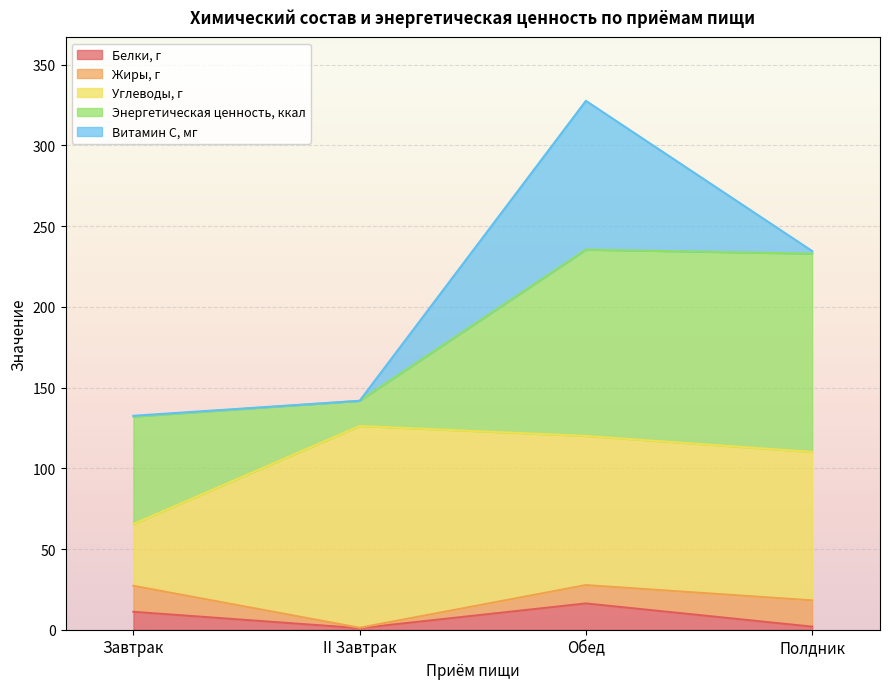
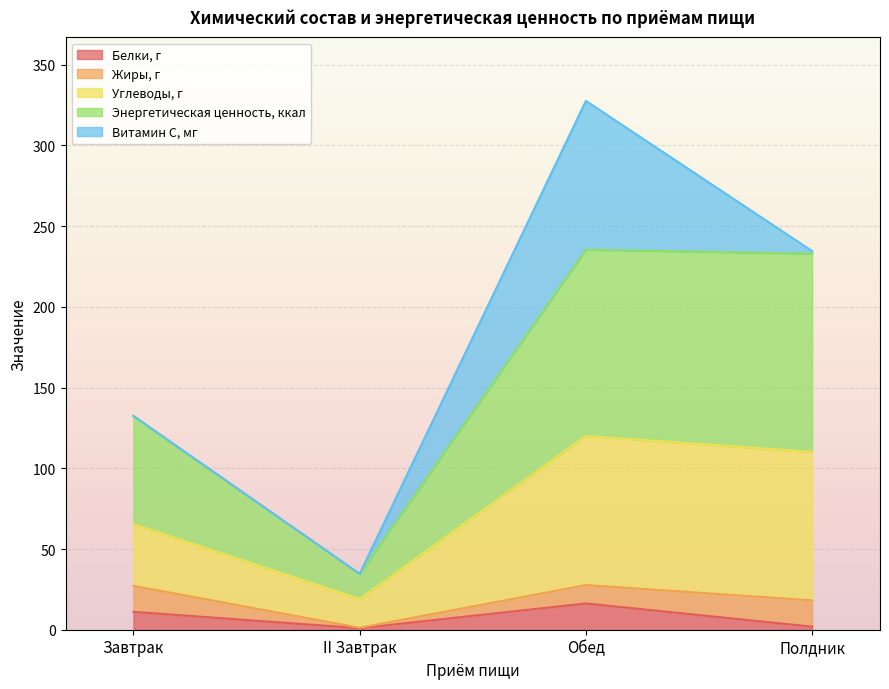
Углеводы, г, II Завтрак: 125 -> 18
